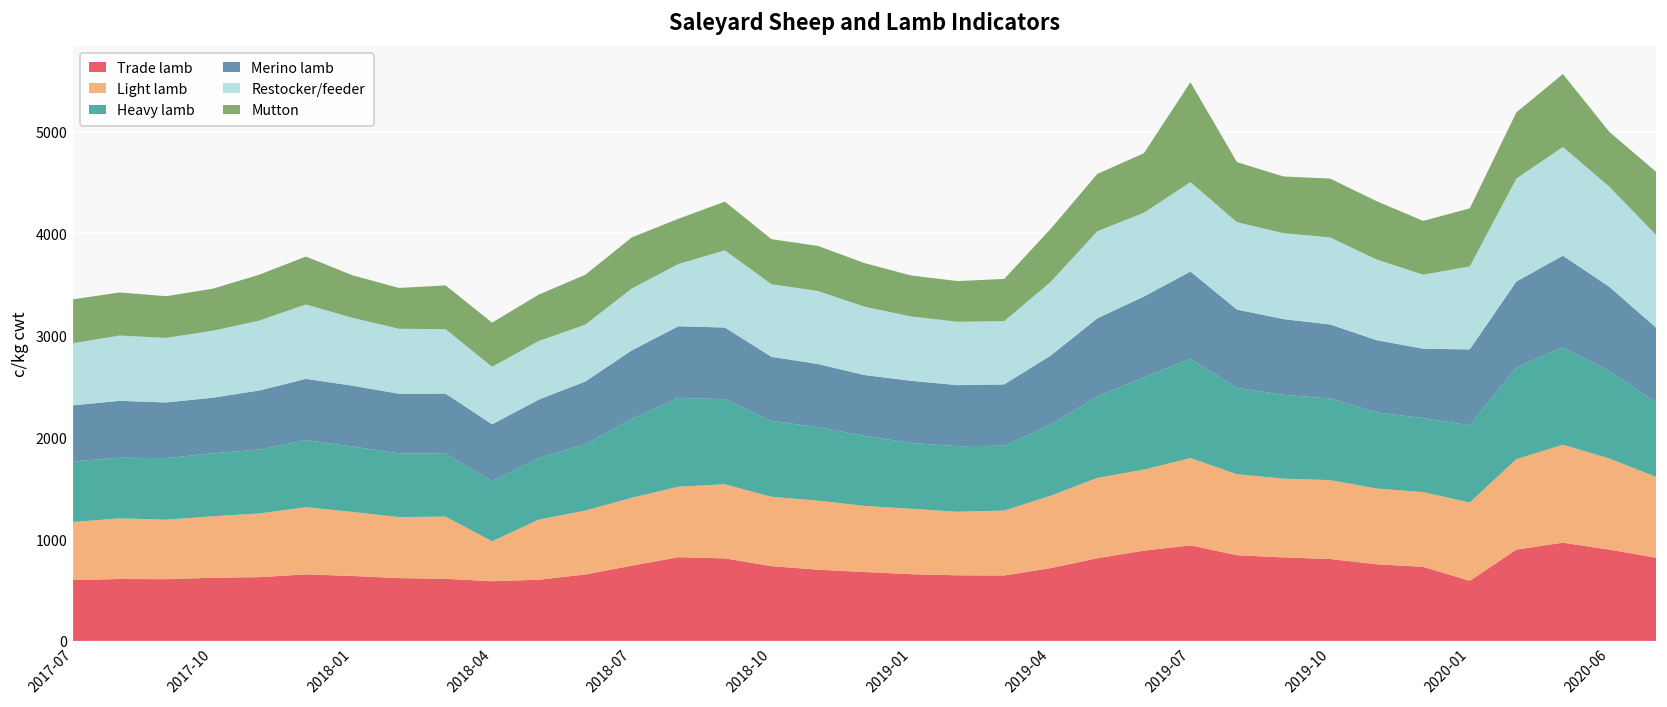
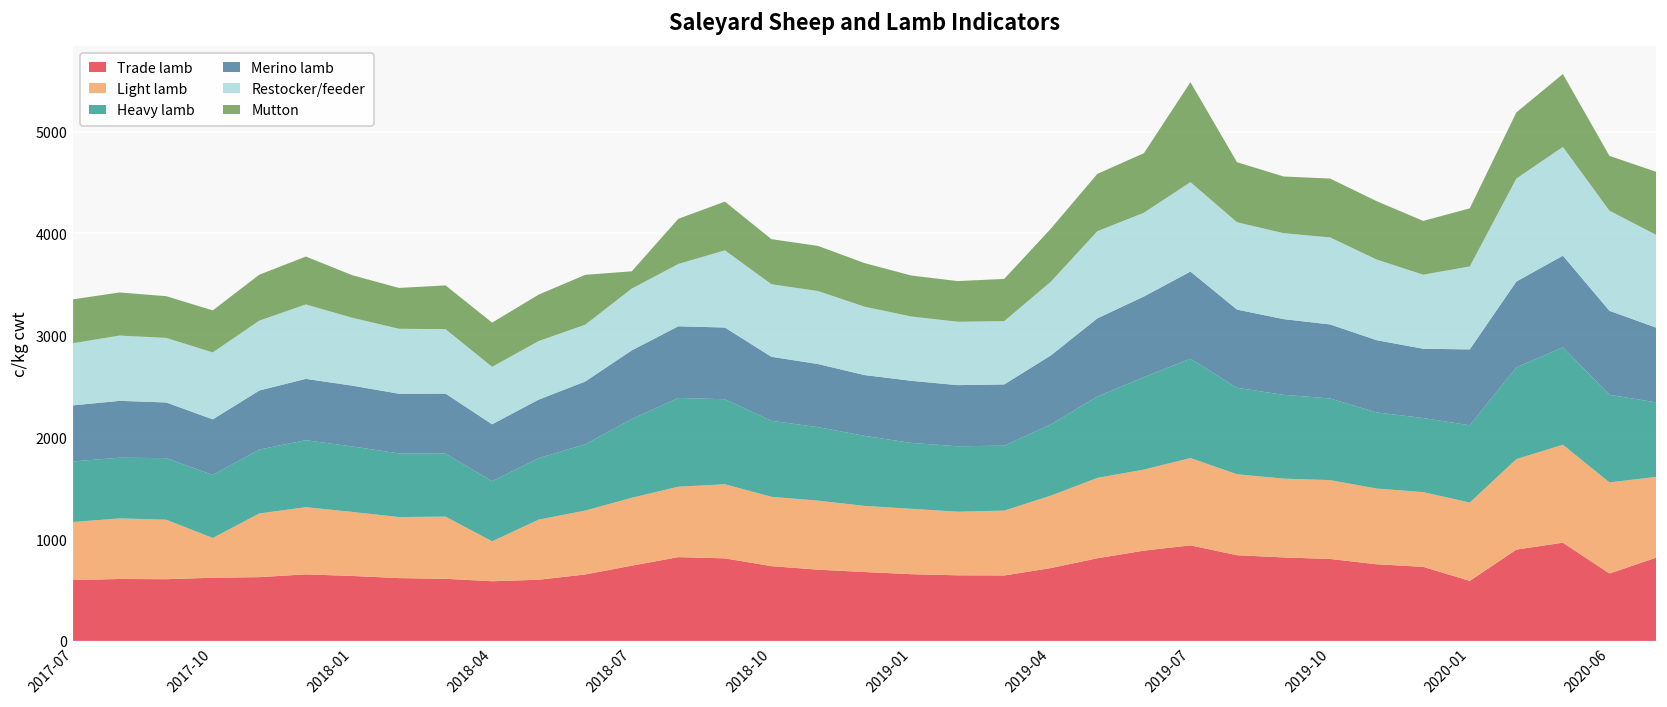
Light lamb, 2017-10: 600 -> 400
Mutton, 2018-07: 500 -> 200
Trade lamb, 2020-06: 900 -> 700
